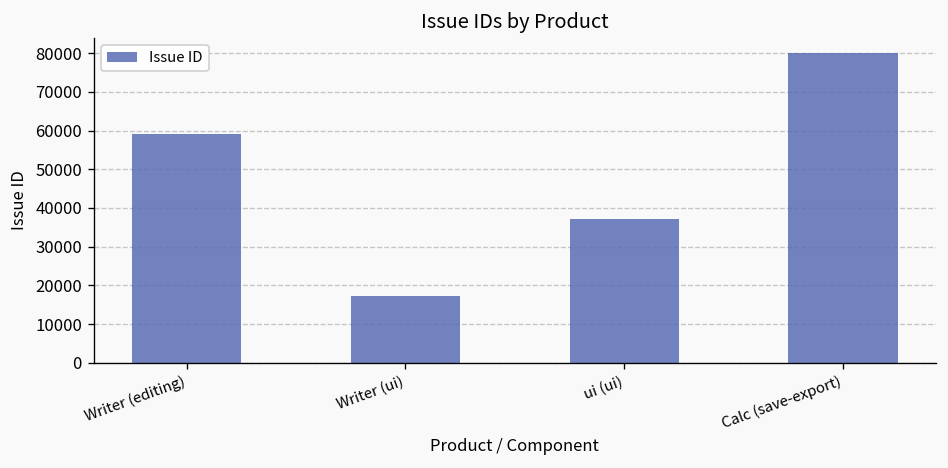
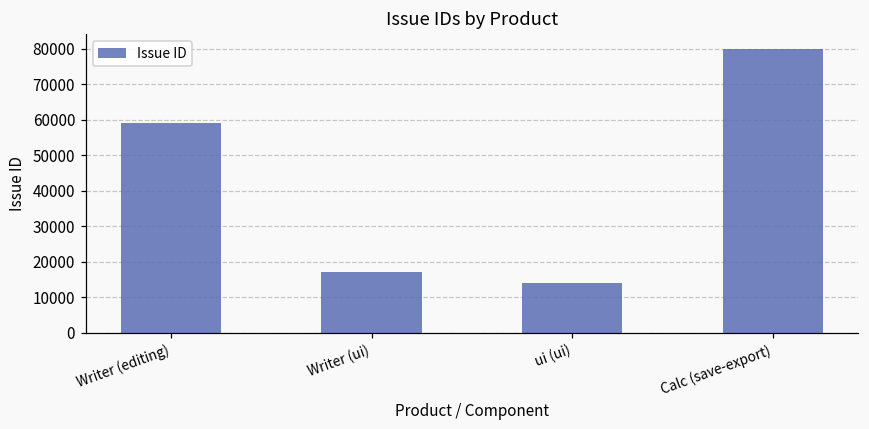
ui (ui): 37000 -> 14000
